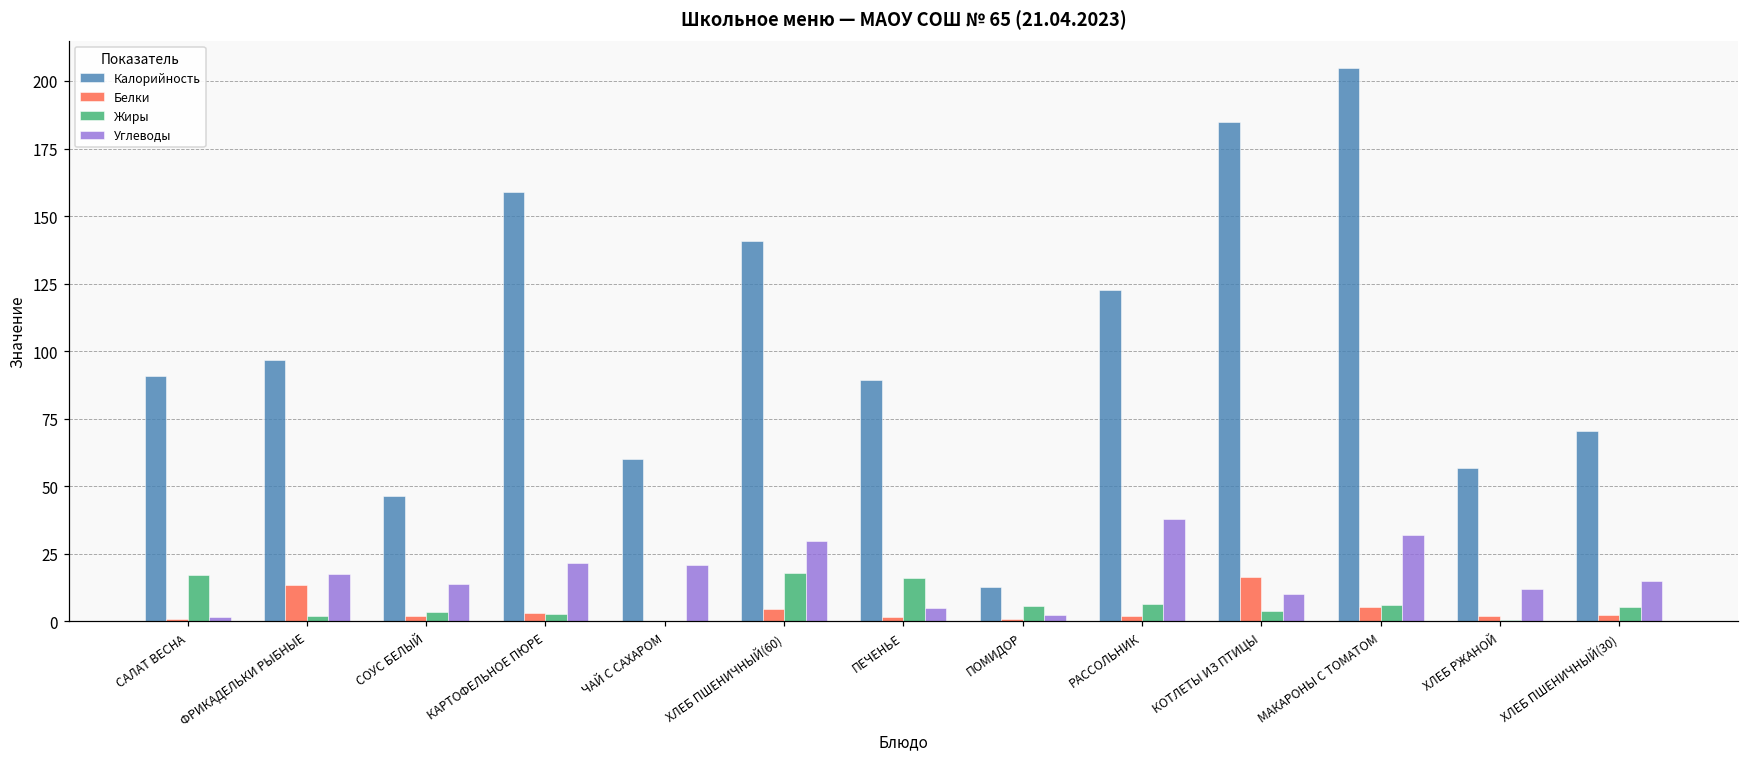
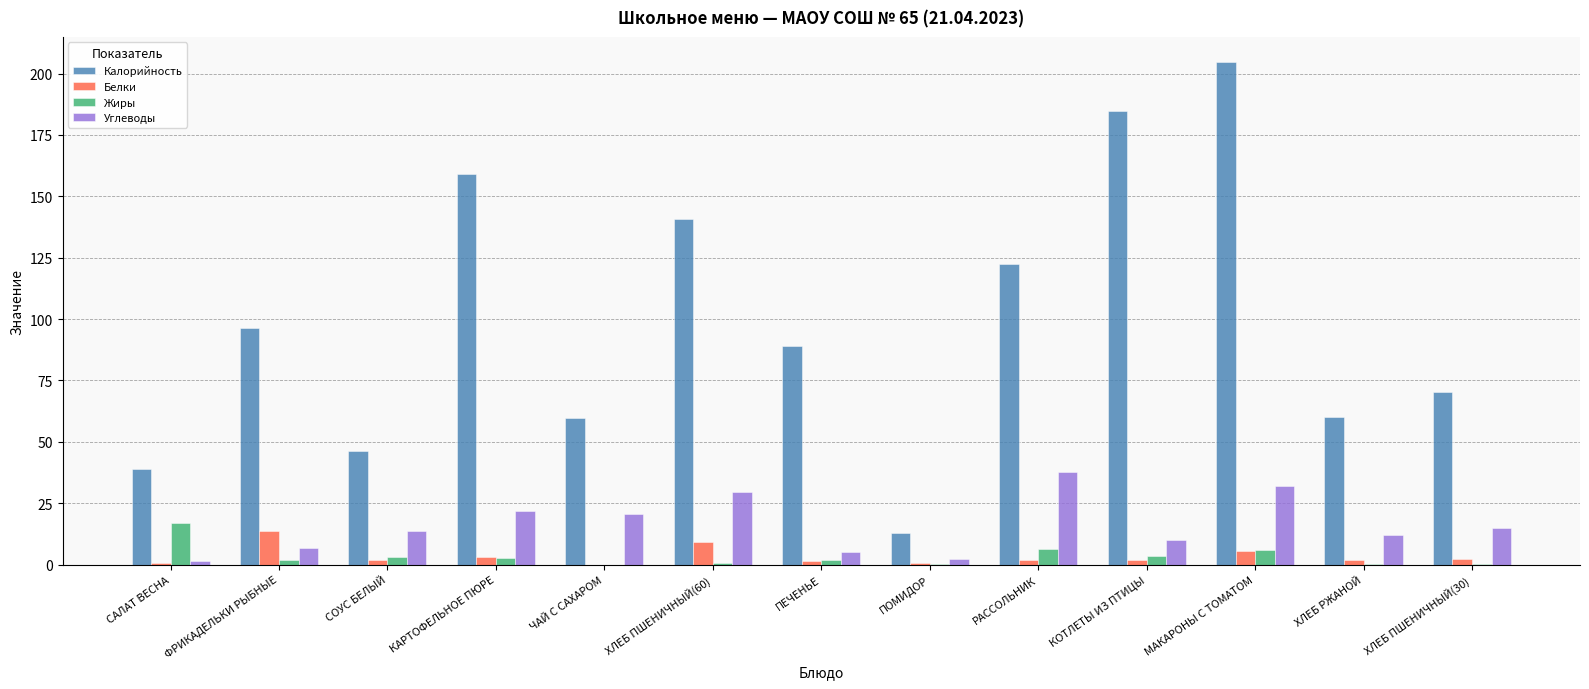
Калорийность, САЛАТ ВЕСНА: 91 -> 39
Углеводы, ФРИКАДЕЛЬКИ РЫБНЫЕ: 18 -> 7
Белки, ХЛЕБ ПШЕНИЧНЫЙ(60): 5 -> 9
Жиры, ХЛЕБ ПШЕНИЧНЫЙ(60): 18 -> 0
Жиры, ПЕЧЕНЬЕ: 16 -> 2
Жиры, ПОМИДОР: 6 -> 0
Белки, КОТЛЕТЫ ИЗ ПТИЦЫ: 16 -> 2
Калорийность, ХЛЕБ РЖАНОЙ: 57 -> 60
Жиры, ХЛЕБ ПШЕНИЧНЫЙ(30): 5 -> 0
